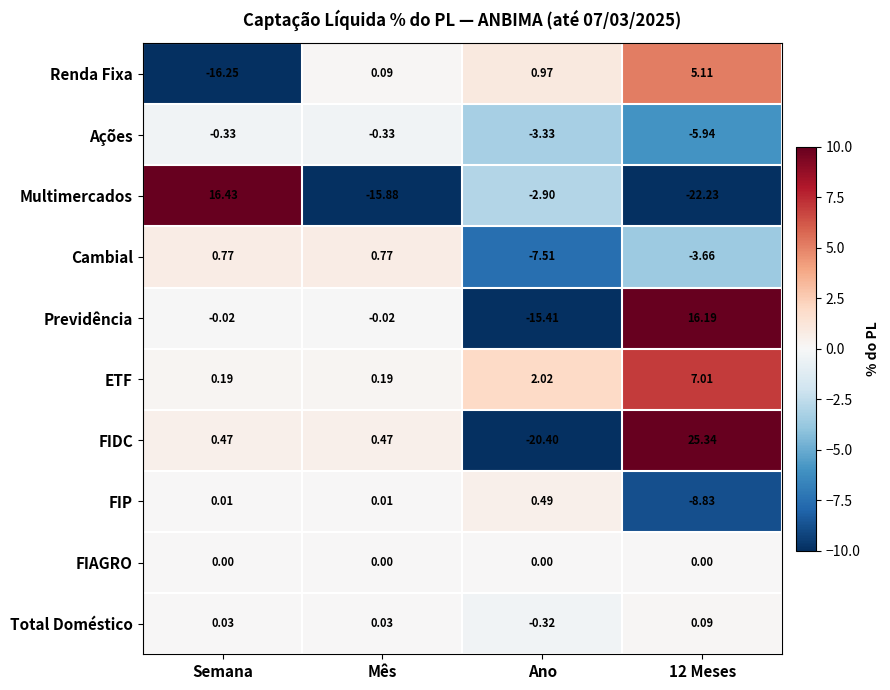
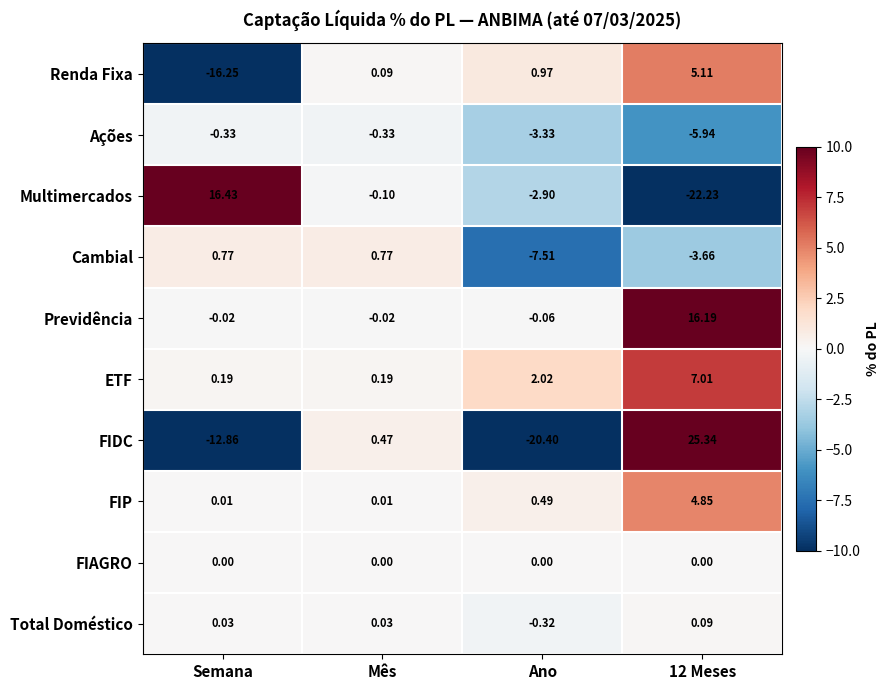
Multimercados, Mês: -15.88 -> -0.10
Previdência, Ano: -15.41 -> -0.06
FIDC, Semana: 0.47 -> -12.86
FIP, 12 Meses: -8.83 -> 4.85
